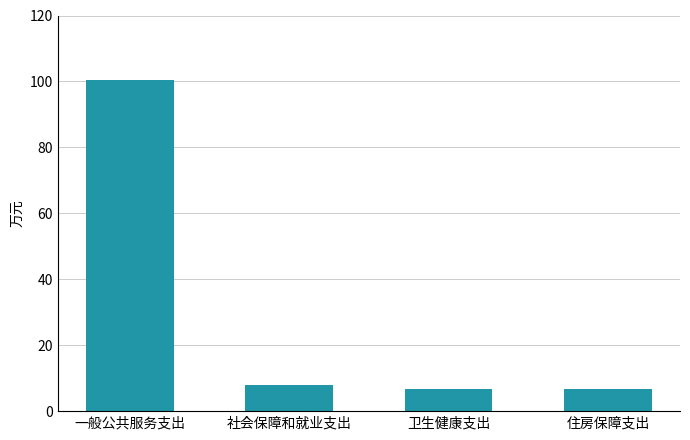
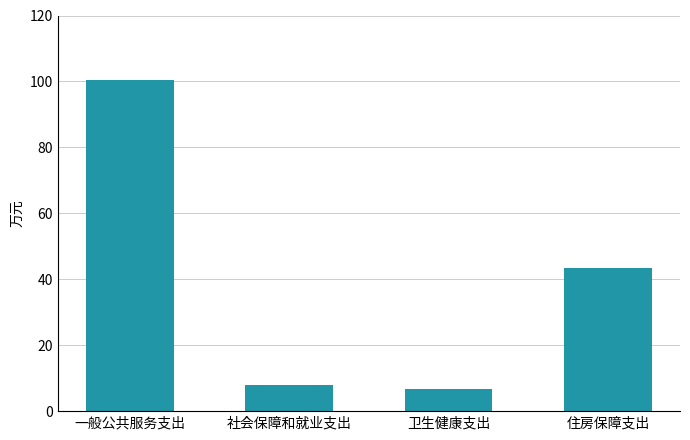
住房保障支出: 7 -> 44
